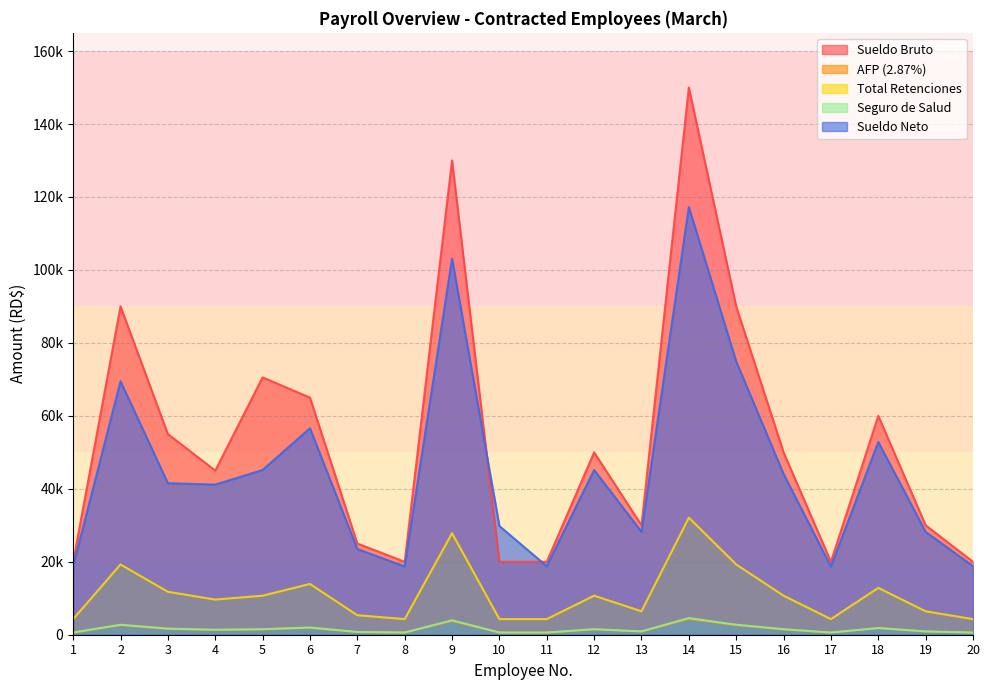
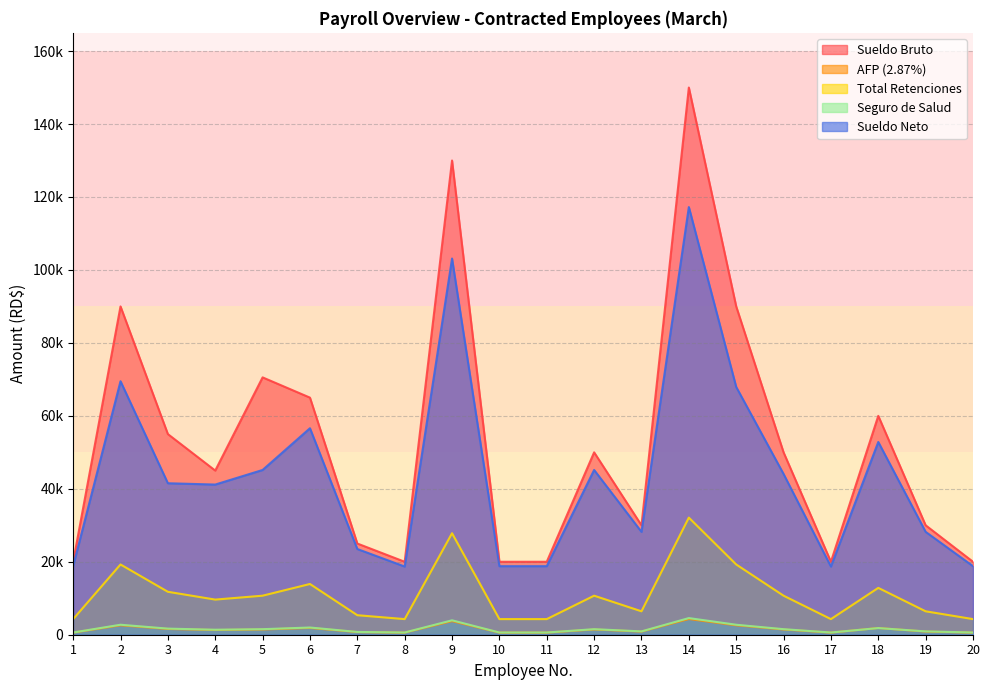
Sueldo Neto, 10: 30000 -> 19000
Sueldo Neto, 15: 75000 -> 68000
